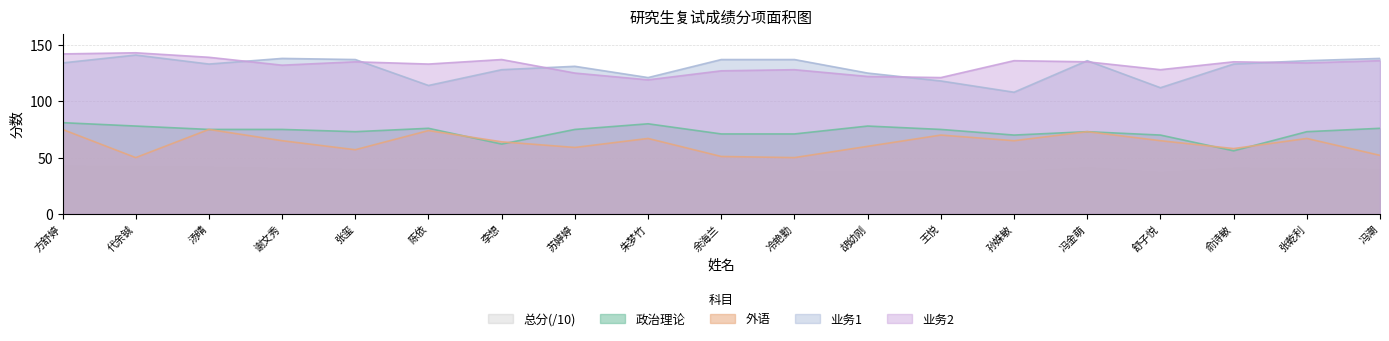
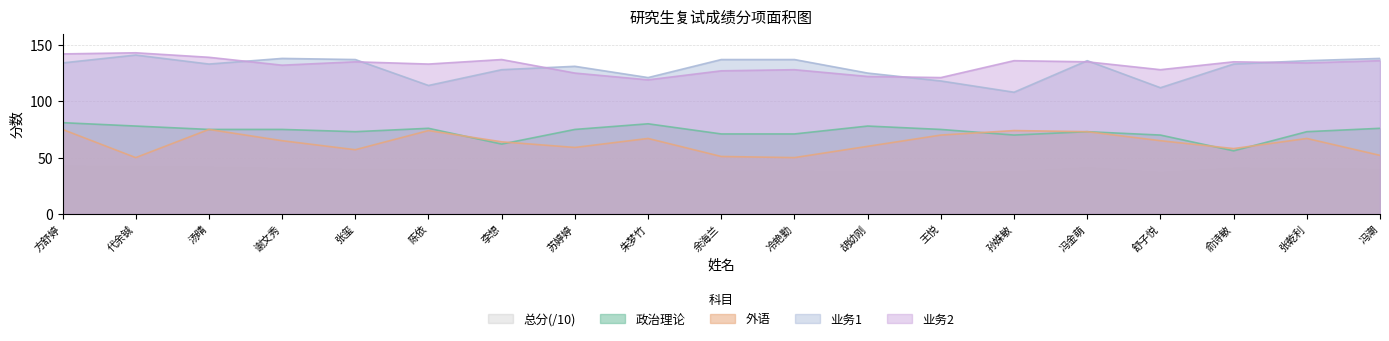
外语, 孙姝敏: 65 -> 74
